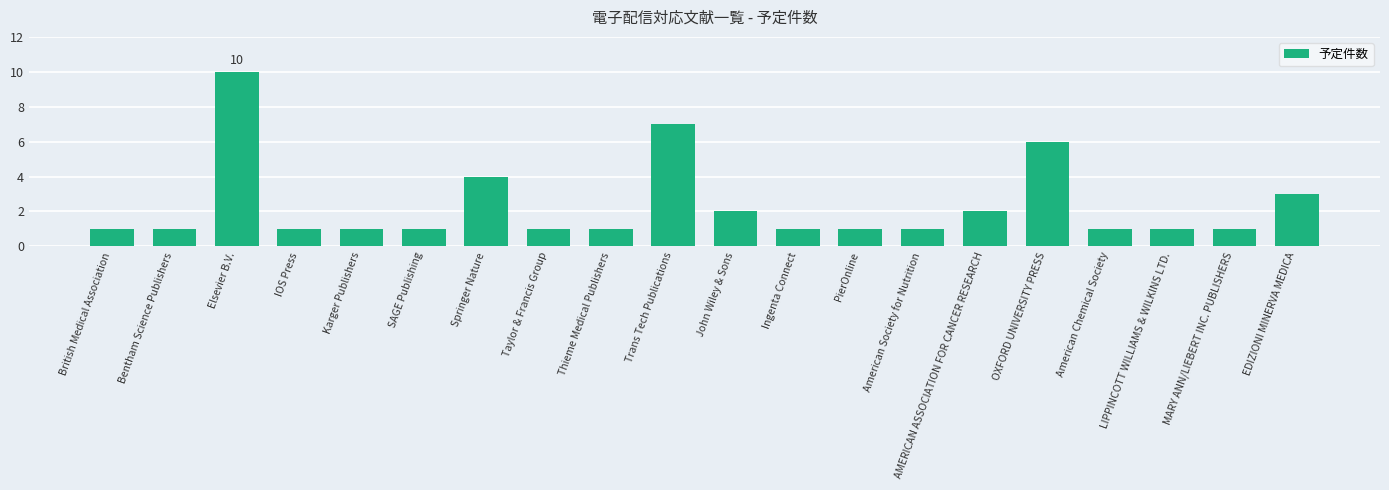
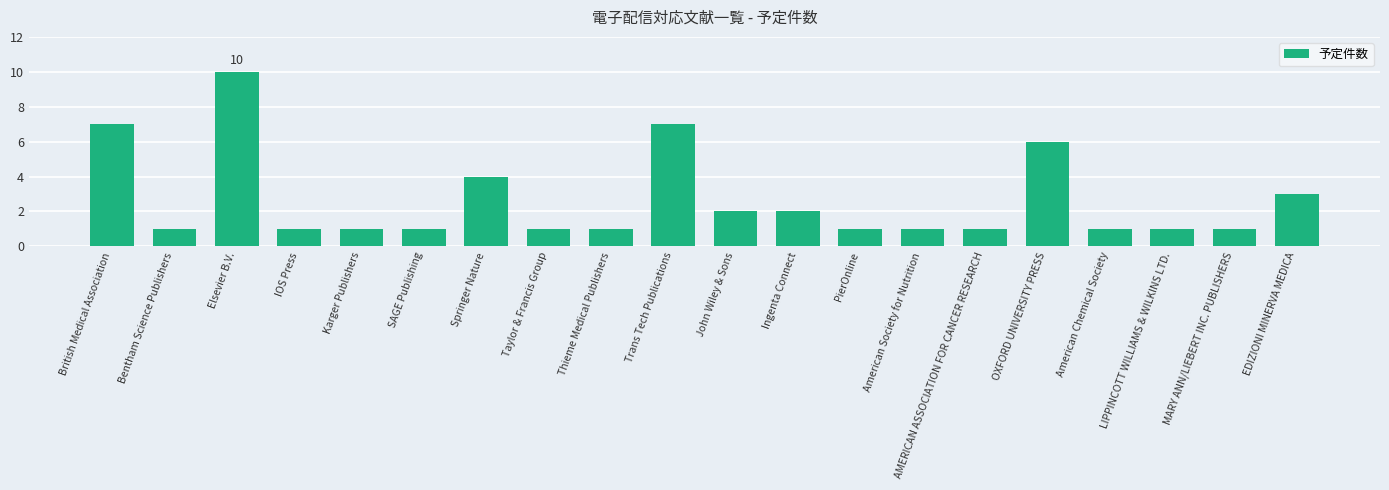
British Medical Association: 1 -> 7
Ingenta Connect: 1 -> 2
AMERICAN ASSOCIATION FOR CANCER RESEARCH: 2 -> 1
